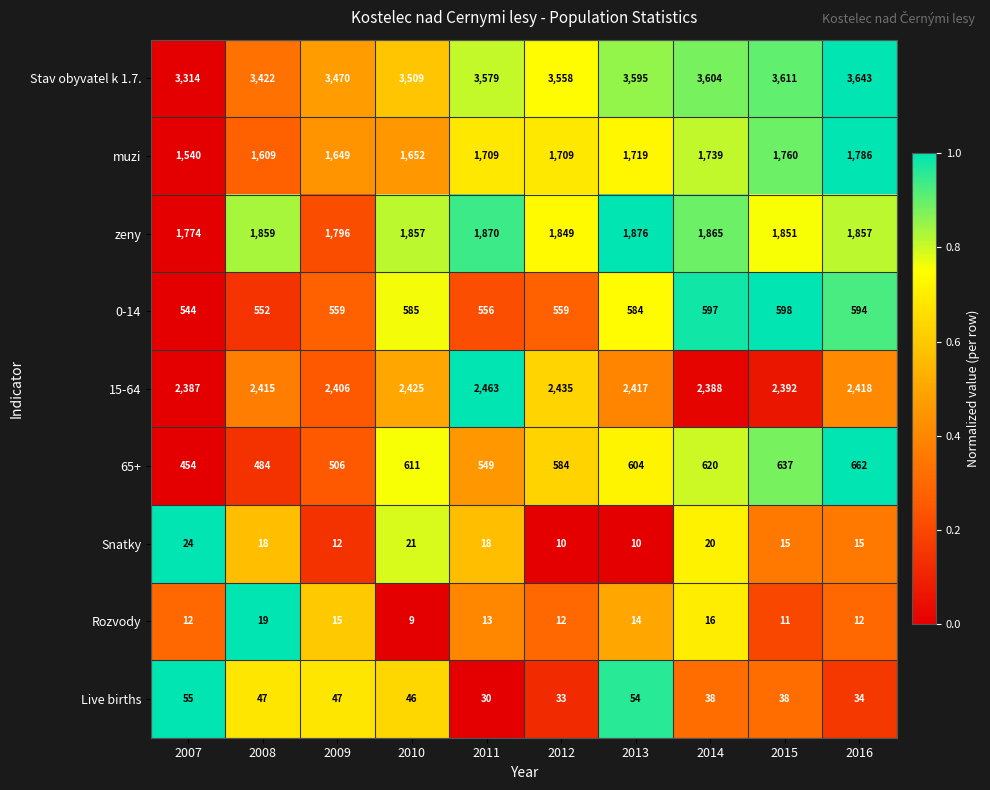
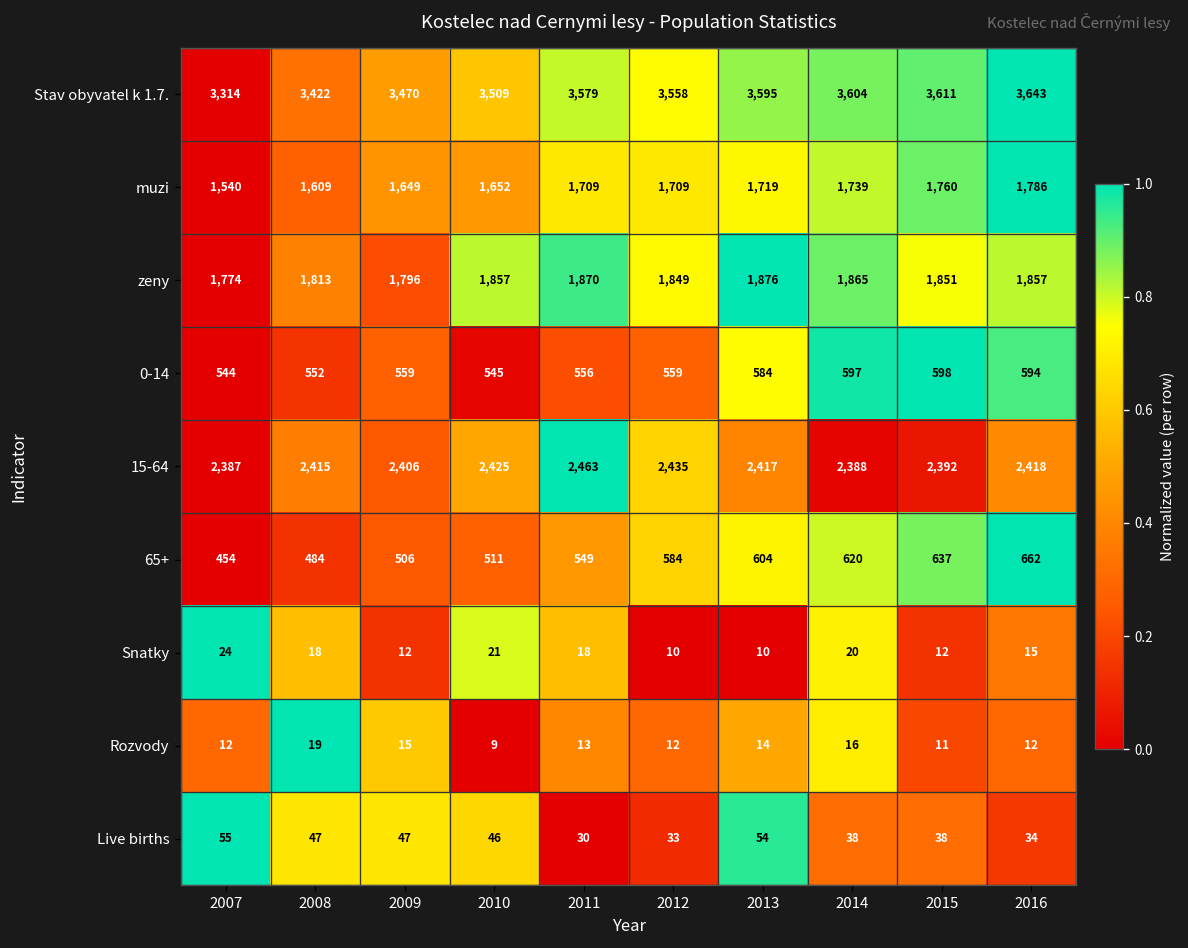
zeny, 2008: 1,859 -> 1,813
0-14, 2010: 585 -> 545
65+, 2010: 611 -> 511
Snatky, 2015: 15 -> 12
